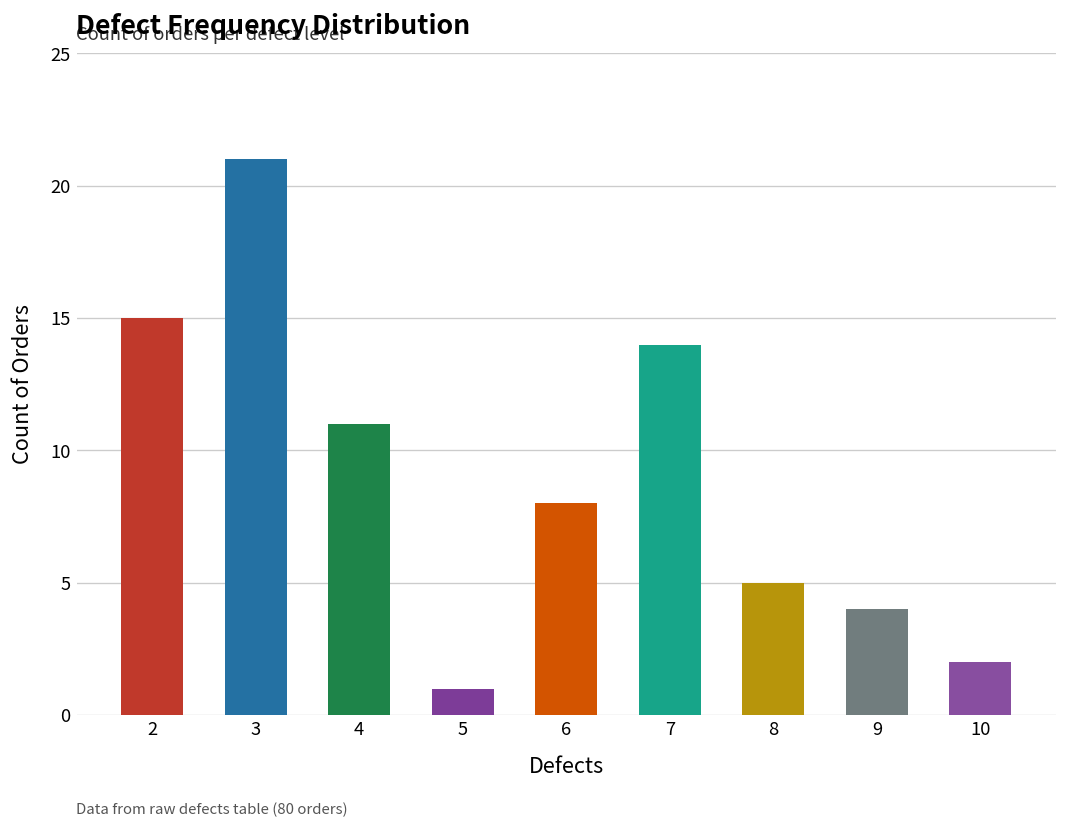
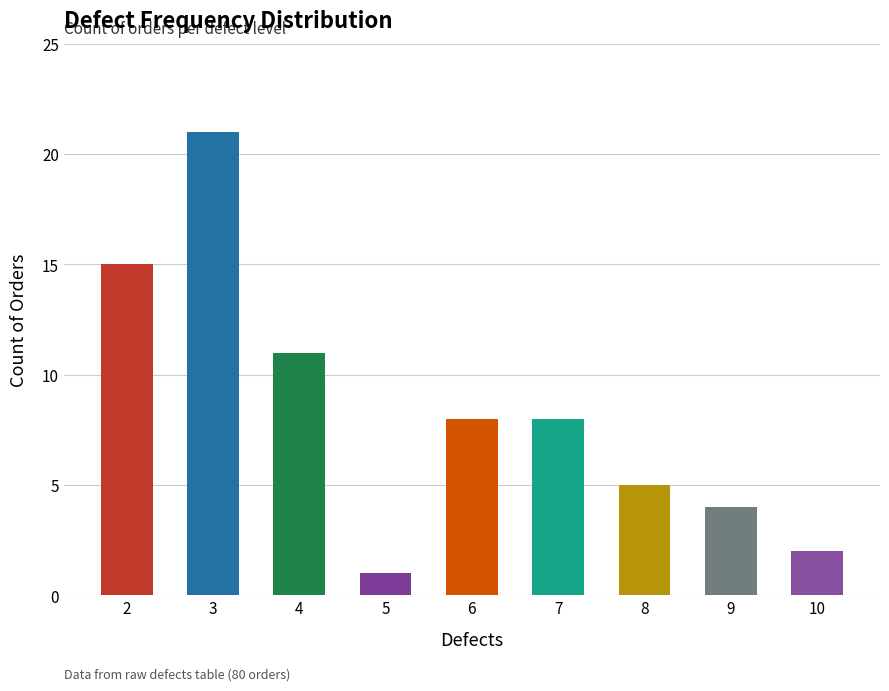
7: 14 -> 8
